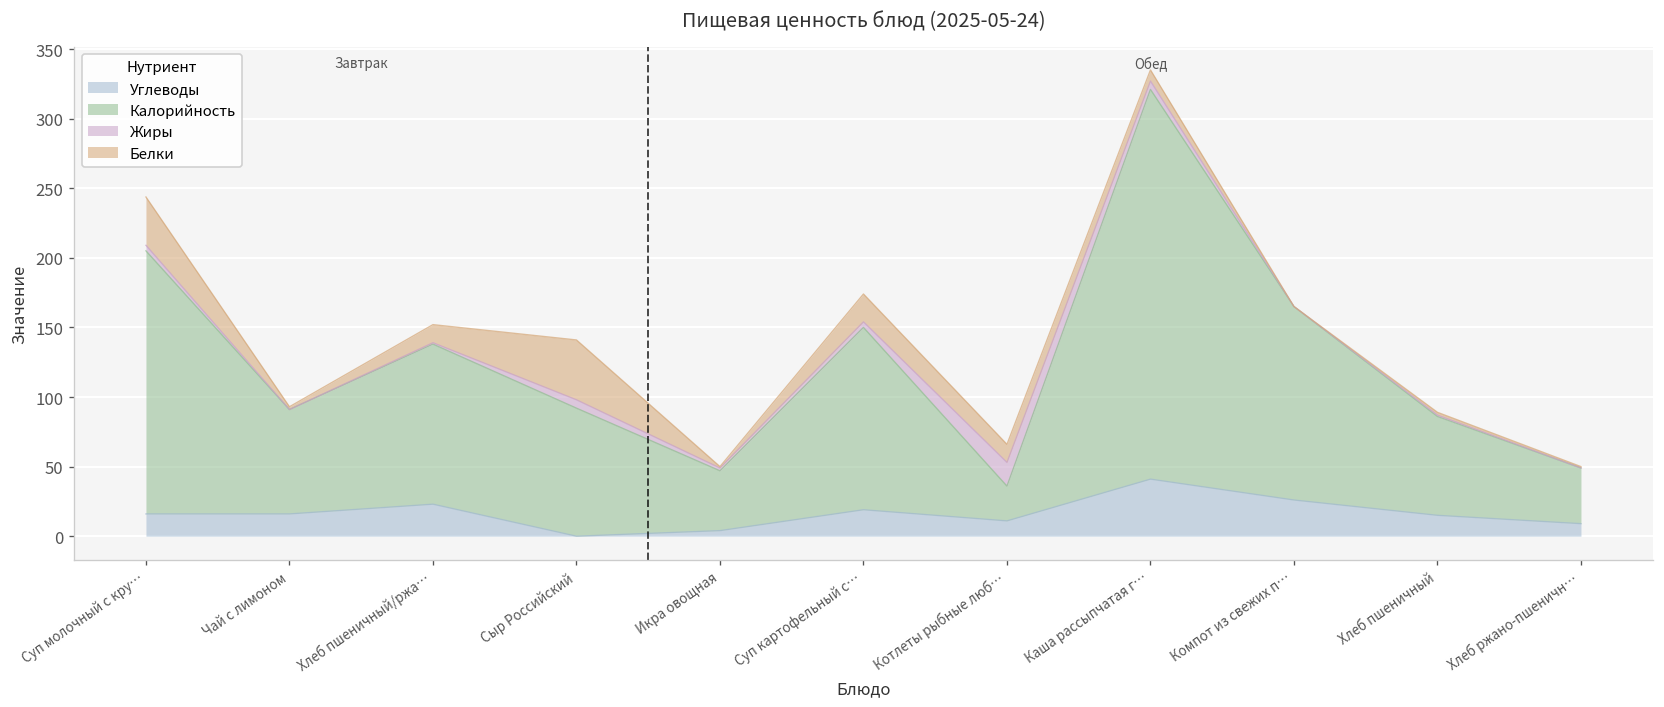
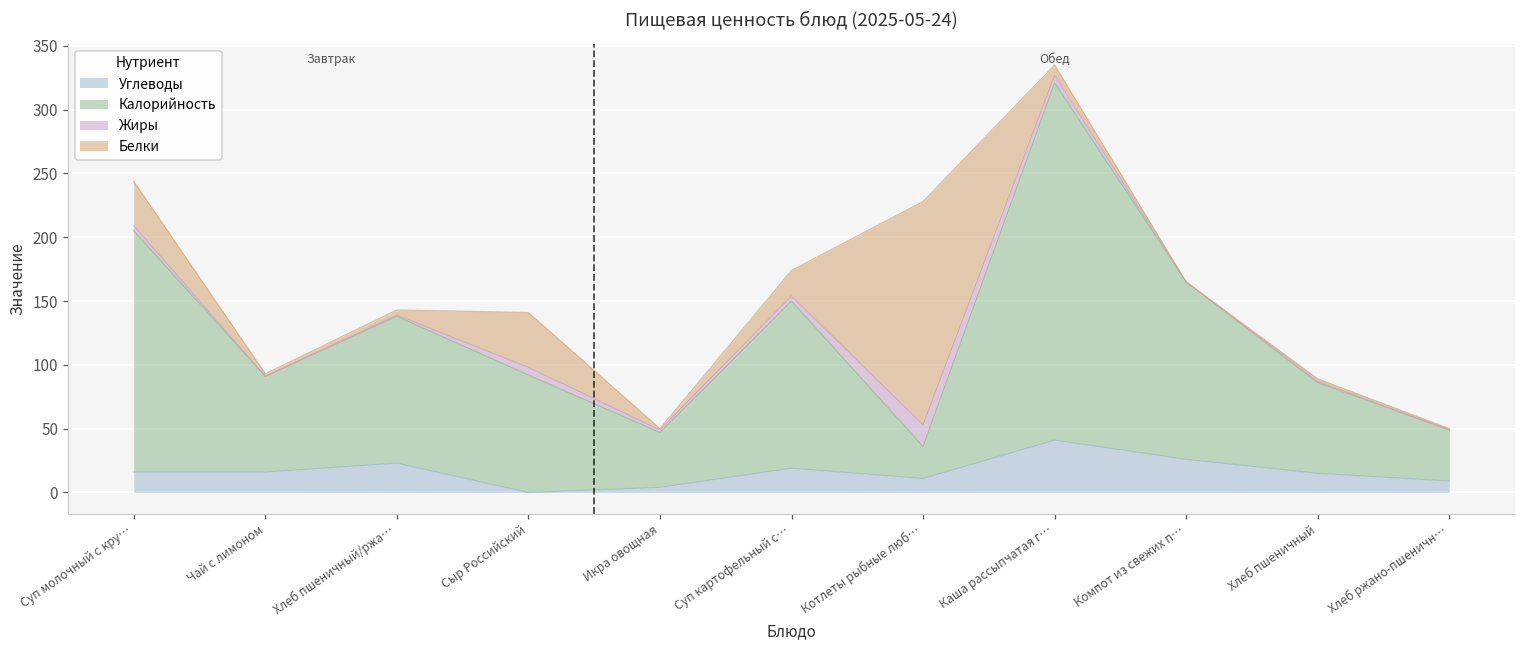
Белки, Хлеб пшеничный/ржа…: 13 -> 4
Белки, Котлеты рыбные люб…: 13 -> 175
